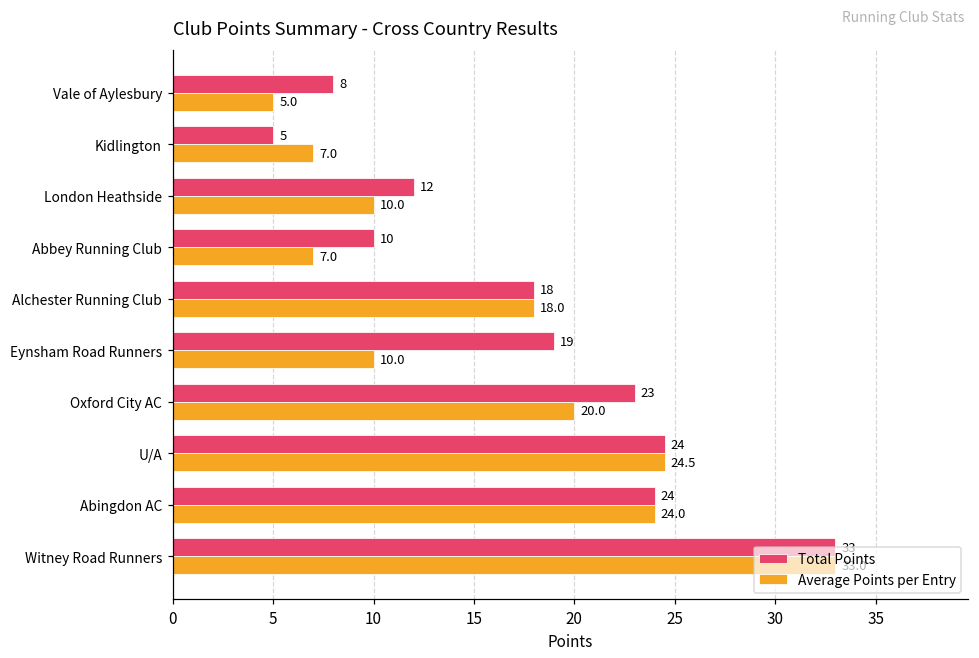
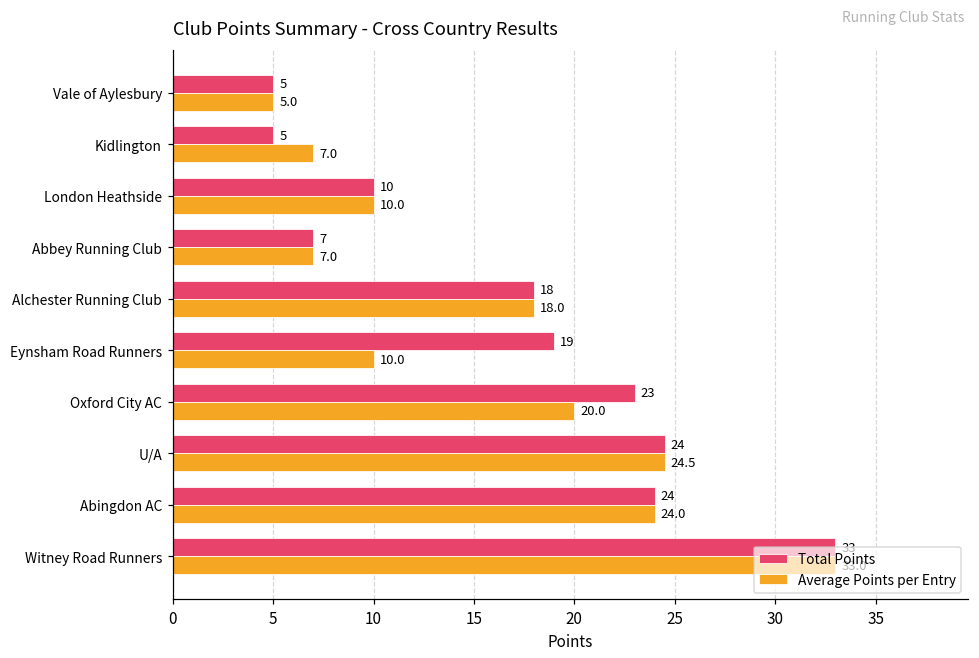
Total Points, Vale of Aylesbury: 8 -> 5
Total Points, London Heathside: 12 -> 10
Total Points, Abbey Running Club: 10 -> 7
